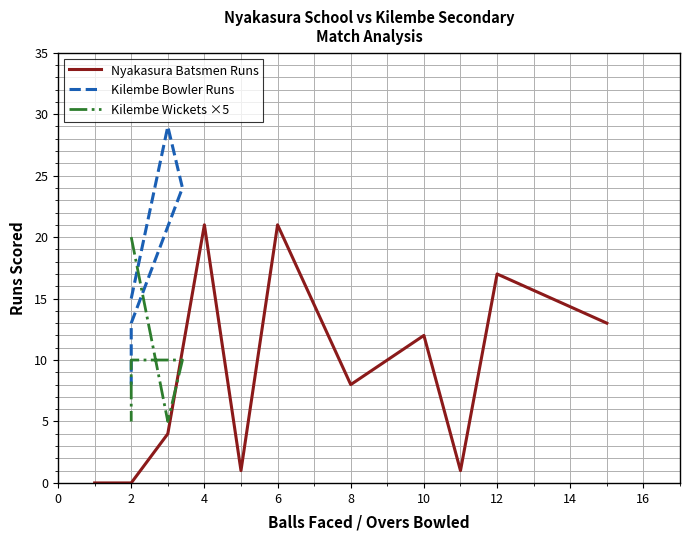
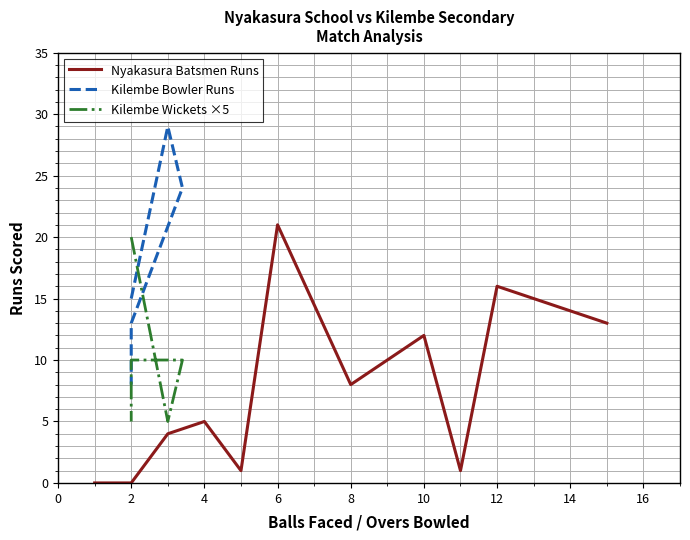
Nyakasura Batsmen Runs, 4: 21 -> 5
Nyakasura Batsmen Runs, 12: 17 -> 16
